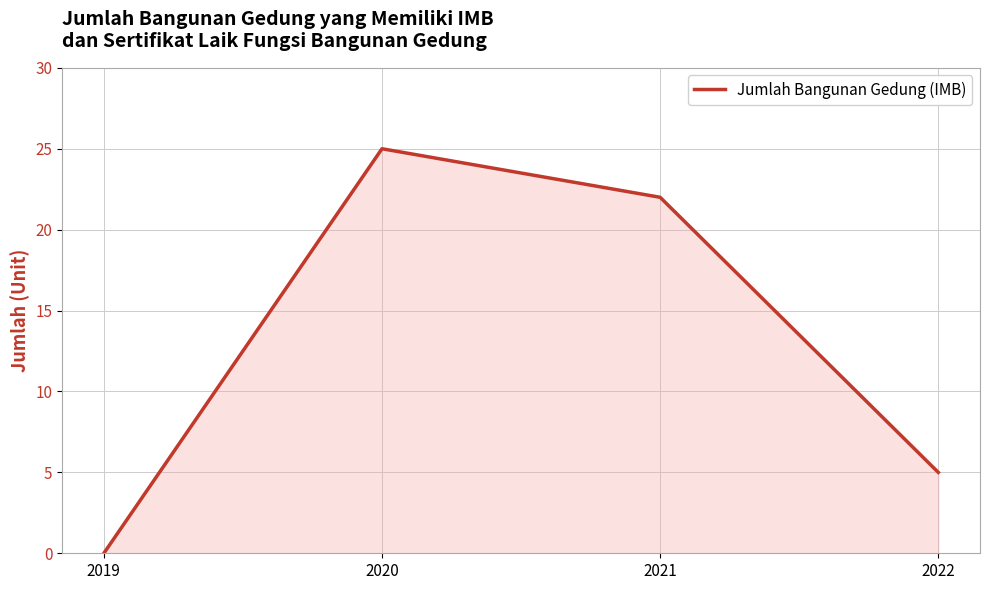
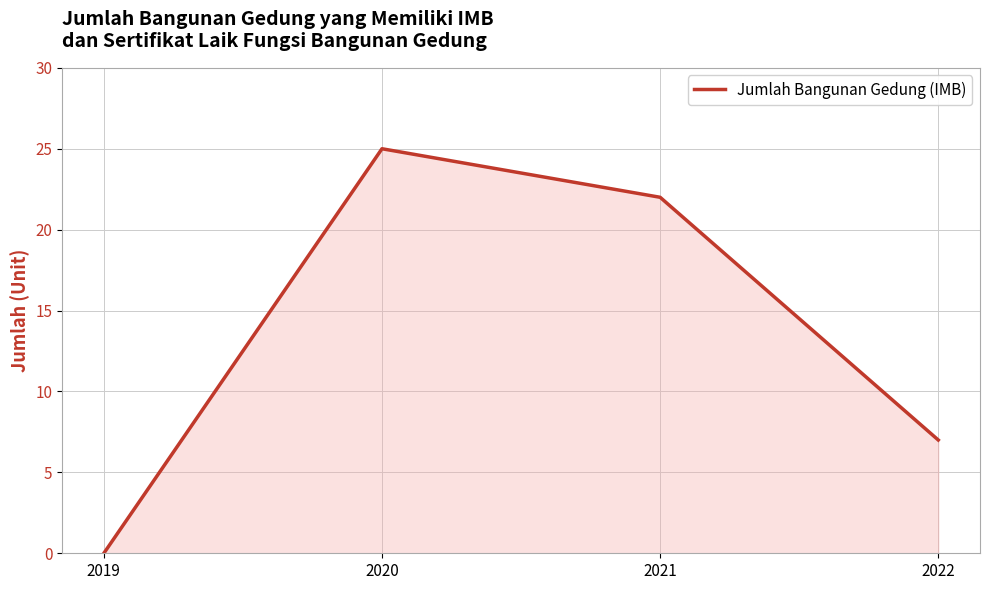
2022: 5 -> 7
